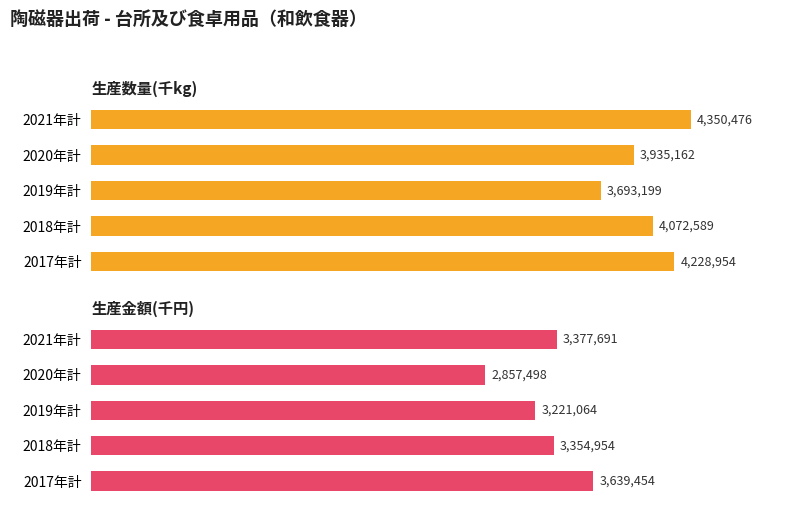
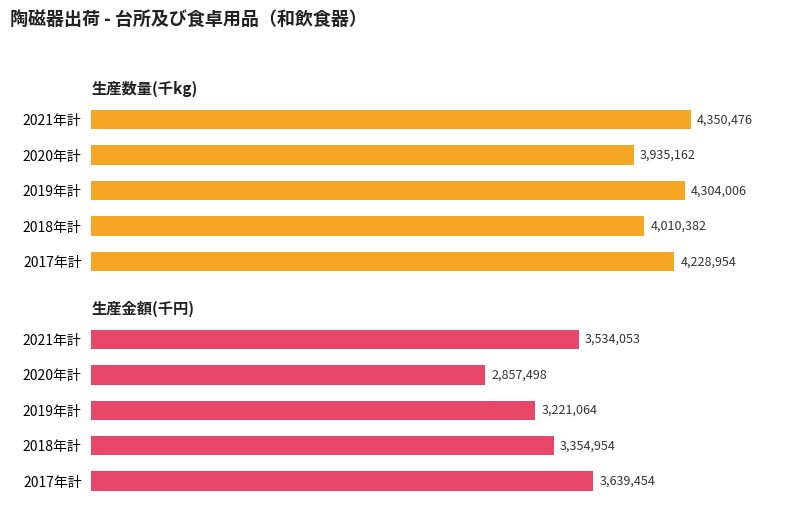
生産数量(千kg), 2019年計: 3,693,199 -> 4,304,006
生産数量(千kg), 2018年計: 4,072,589 -> 4,010,382
生産金額(千円), 2021年計: 3,377,691 -> 3,534,053
